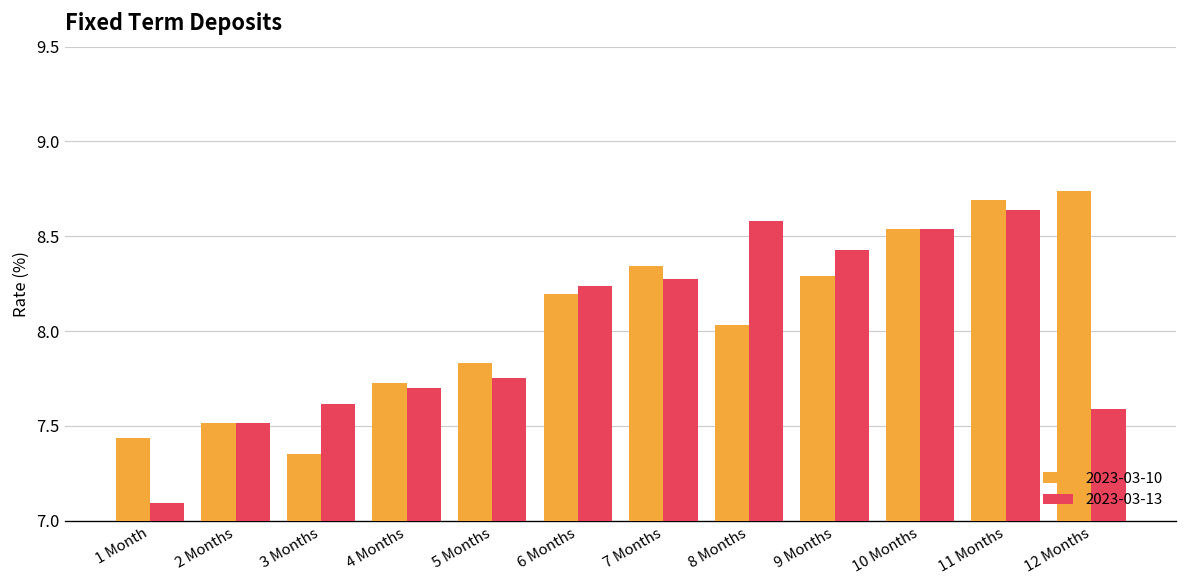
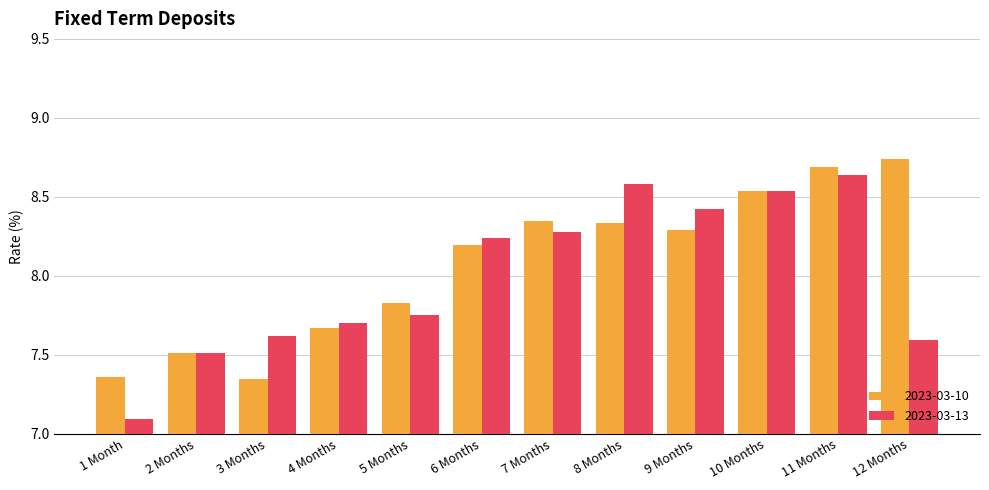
2023-03-10, 1 Month: 7.44 -> 7.36
2023-03-10, 4 Months: 7.73 -> 7.67
2023-03-10, 8 Months: 8.03 -> 8.33
